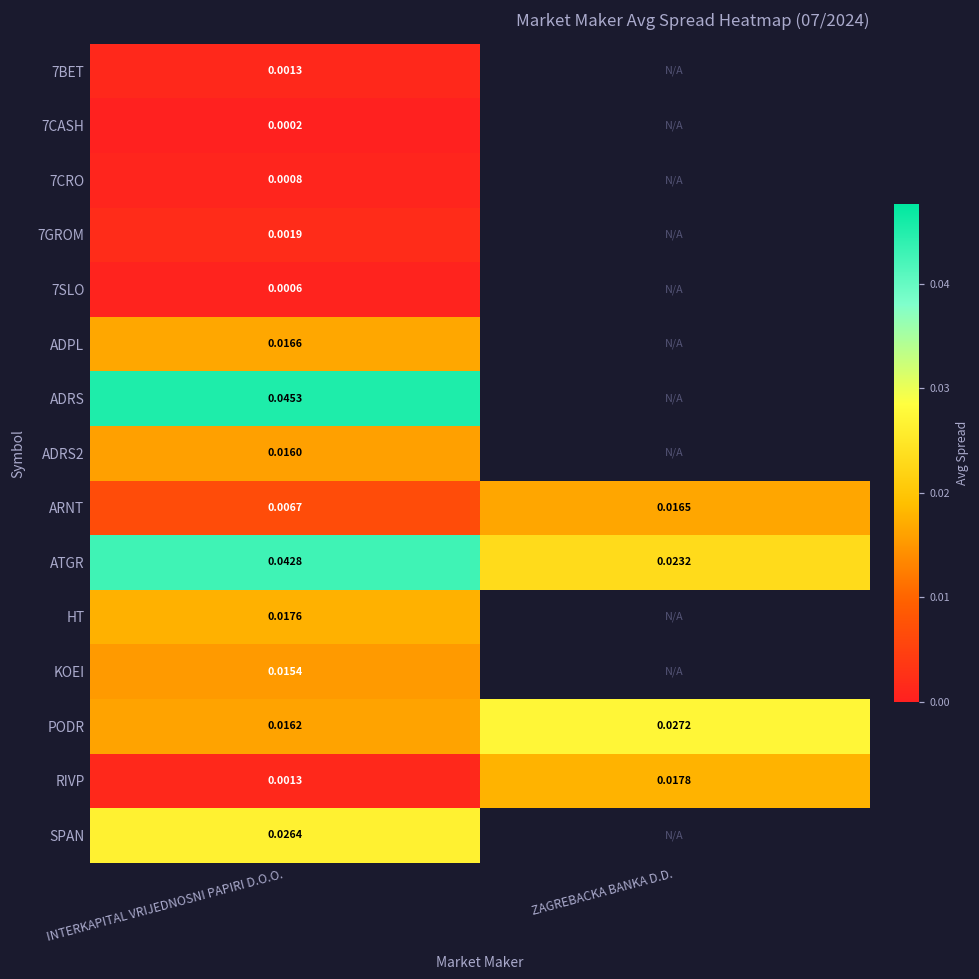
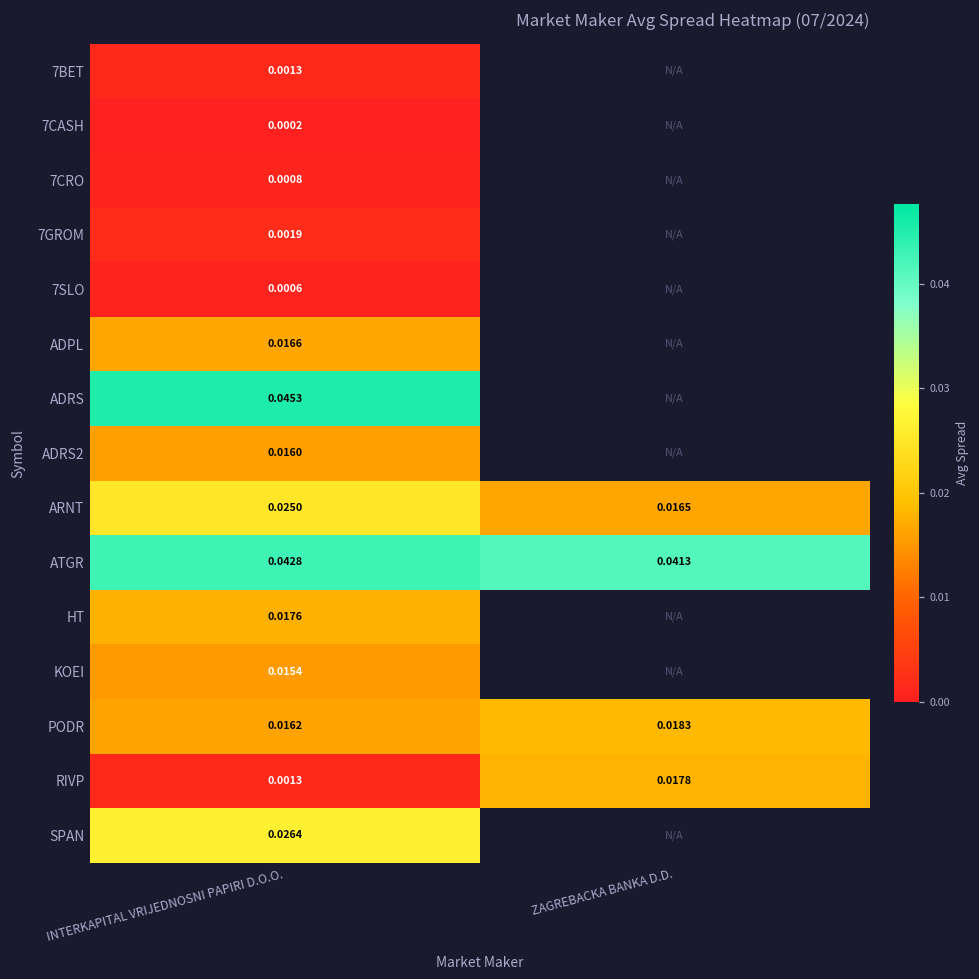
ARNT, INTERKAPITAL VRIJEDNOSNI PAPIRI D.O.O.: 0.0067 -> 0.0250
ATGR, ZAGREBACKA BANKA D.D.: 0.0232 -> 0.0413
PODR, ZAGREBACKA BANKA D.D.: 0.0272 -> 0.0183
